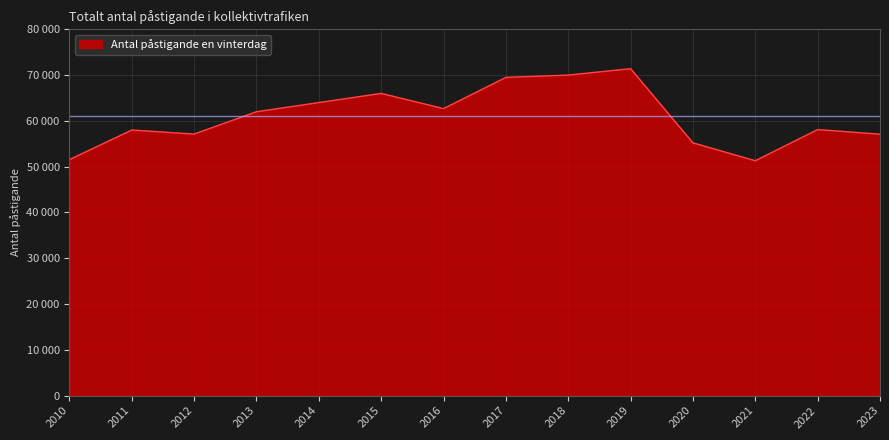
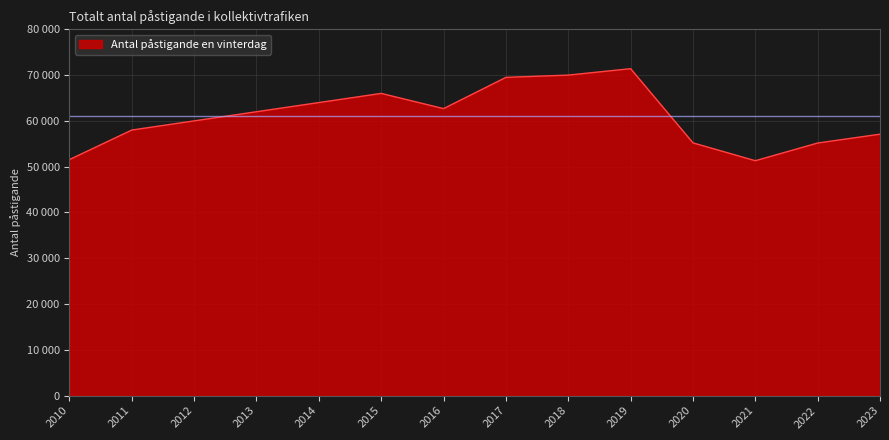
2012: 57000 -> 60000
2022: 58000 -> 55000
